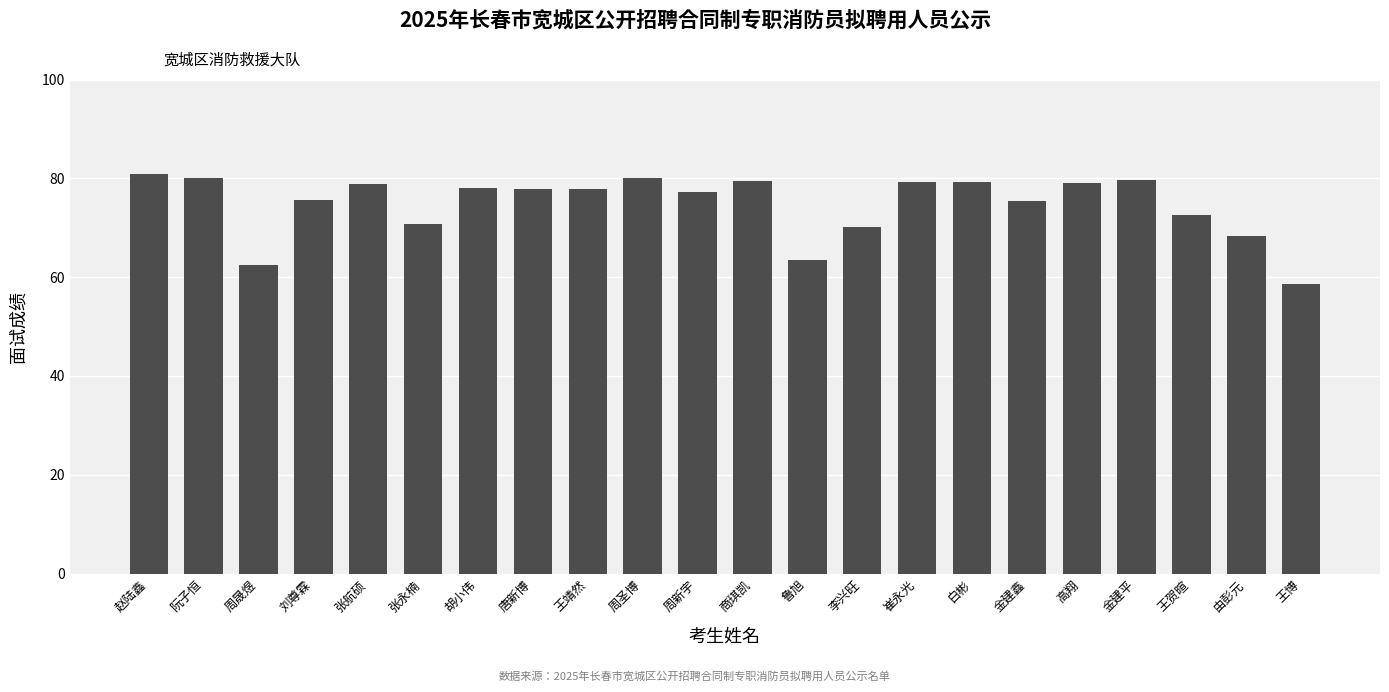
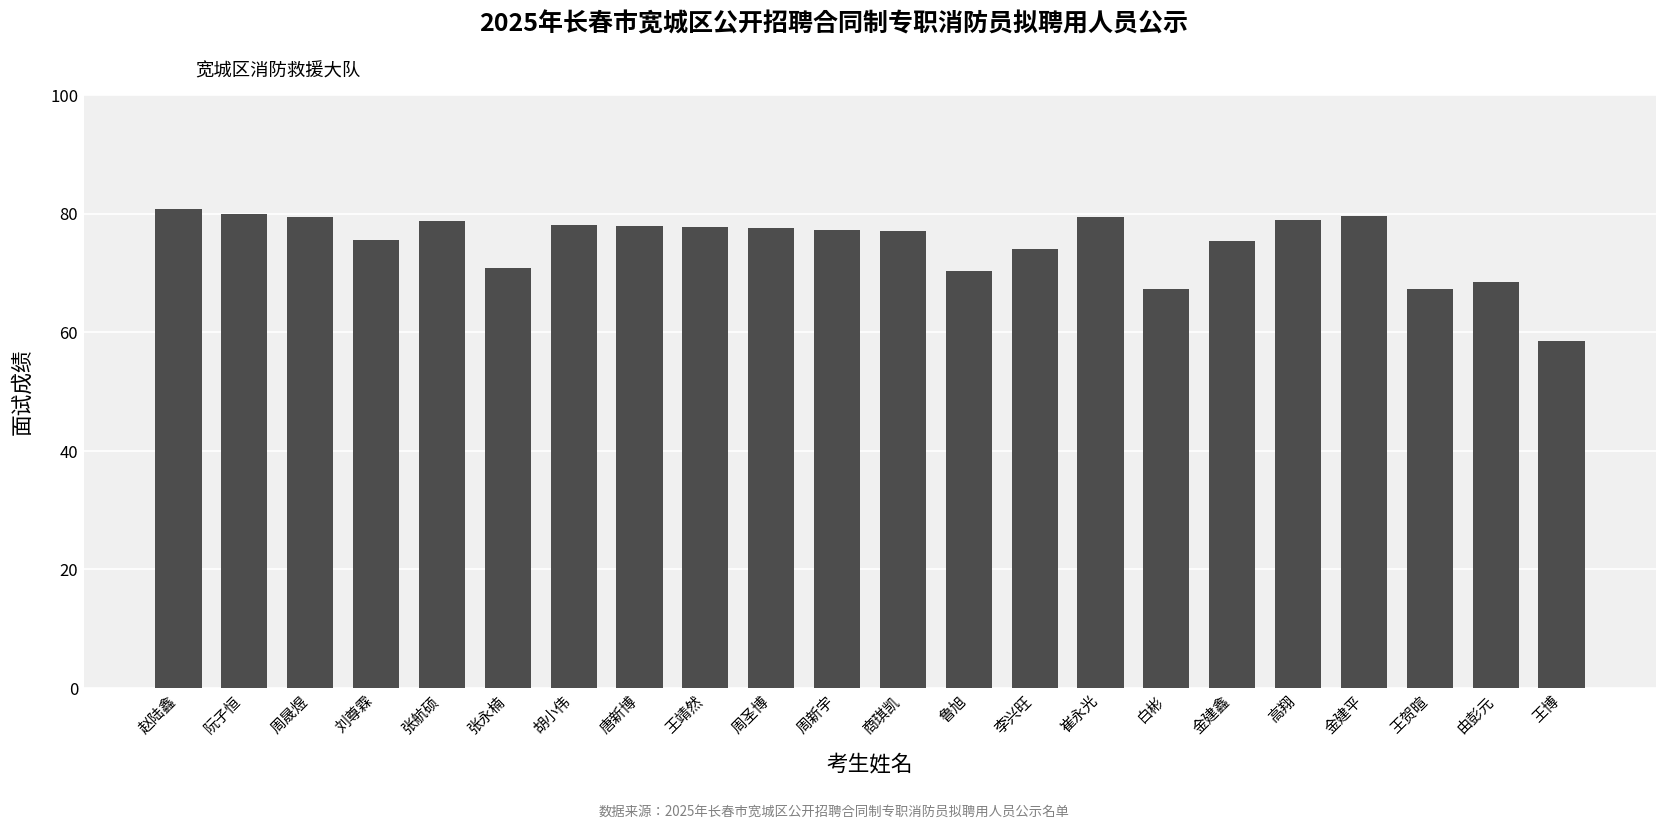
周晟煜: 63 -> 79
周圣博: 80 -> 78
商琪凯: 80 -> 77
鲁旭: 63 -> 70
李兴旺: 70 -> 74
白彬: 79 -> 67
王贺暄: 73 -> 67
